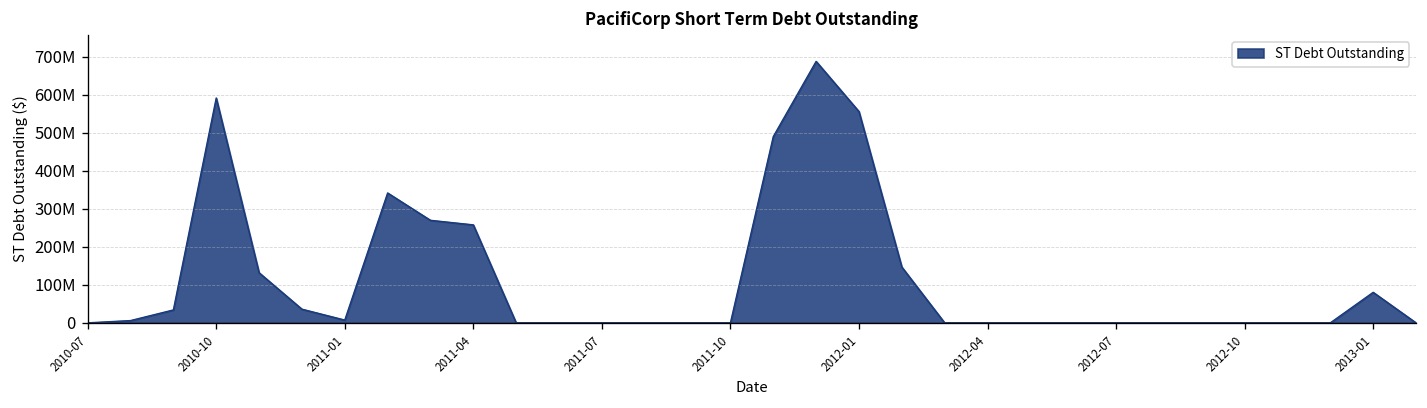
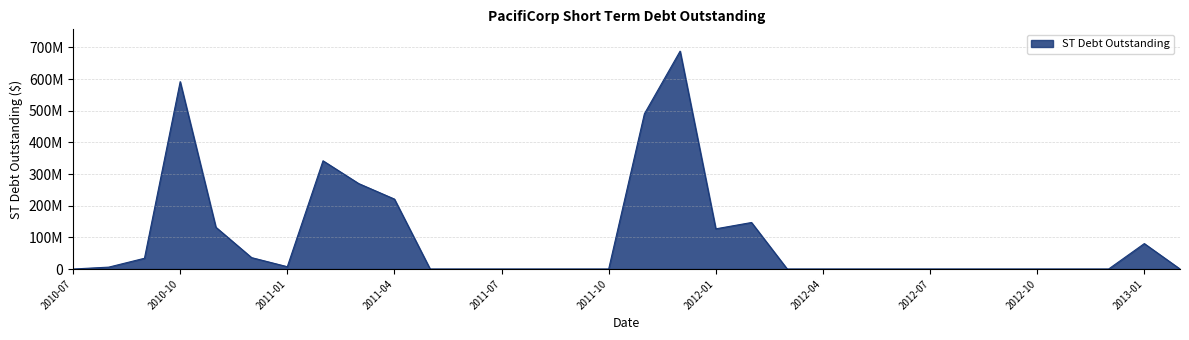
2011-04: 260000000 -> 220000000
2012-01: 560000000 -> 130000000
